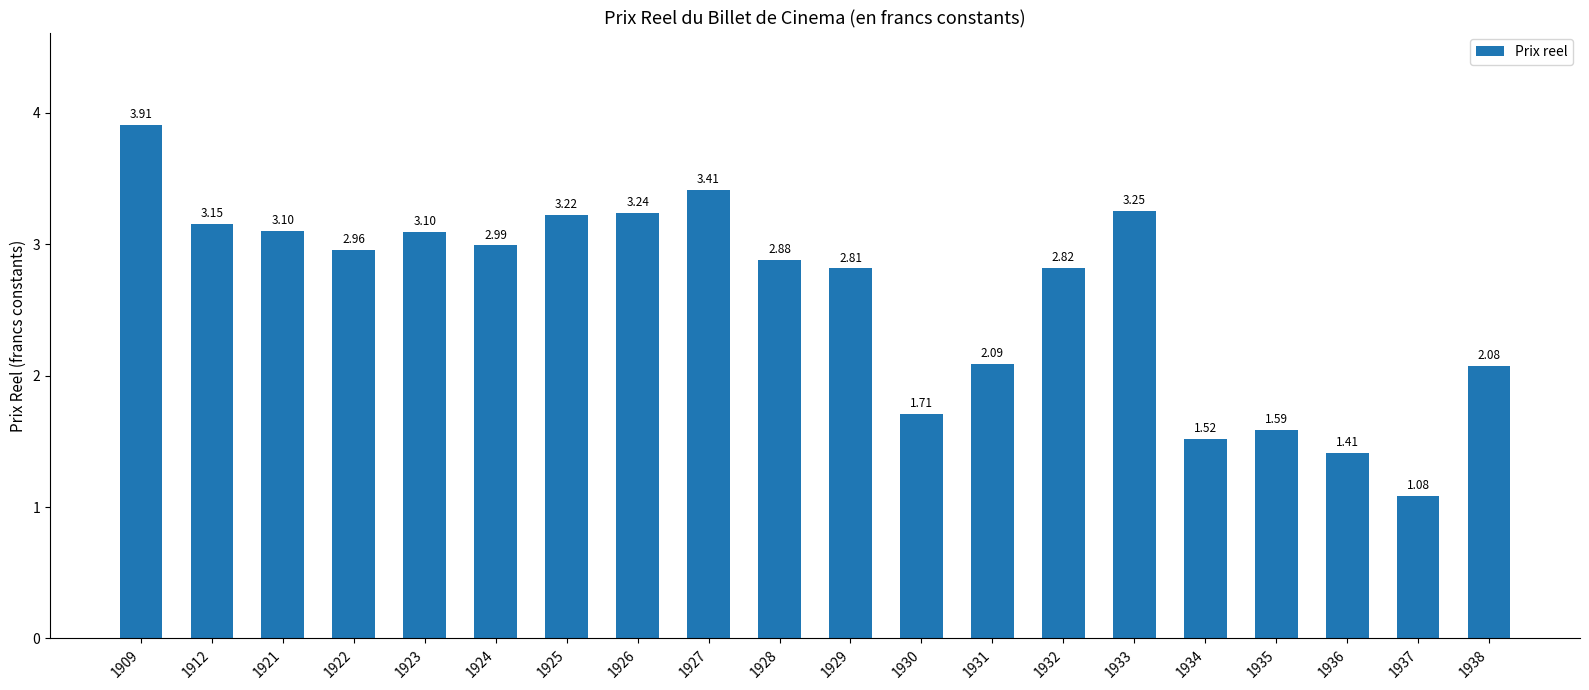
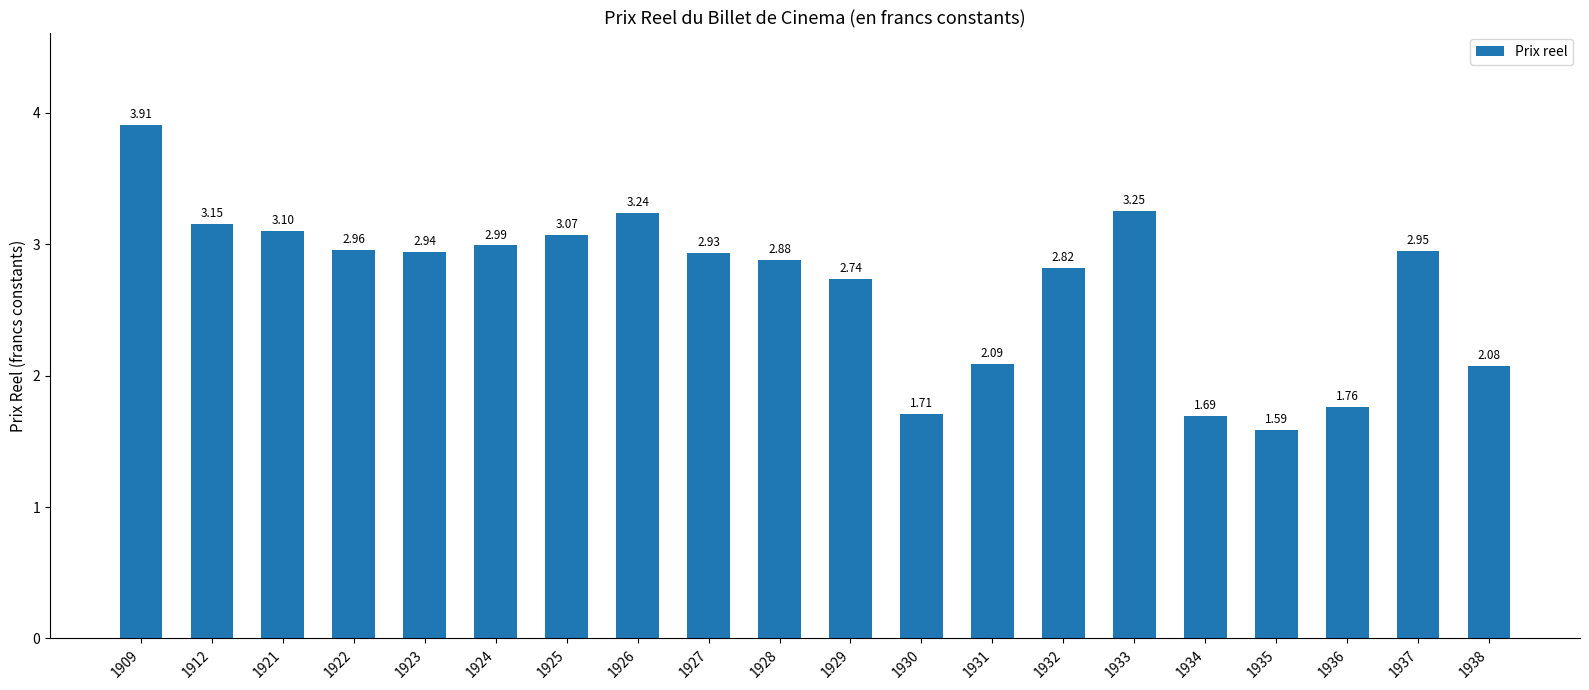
1923: 3.10 -> 2.94
1925: 3.22 -> 3.07
1927: 3.41 -> 2.93
1929: 2.81 -> 2.74
1934: 1.52 -> 1.69
1936: 1.41 -> 1.76
1937: 1.08 -> 2.95
